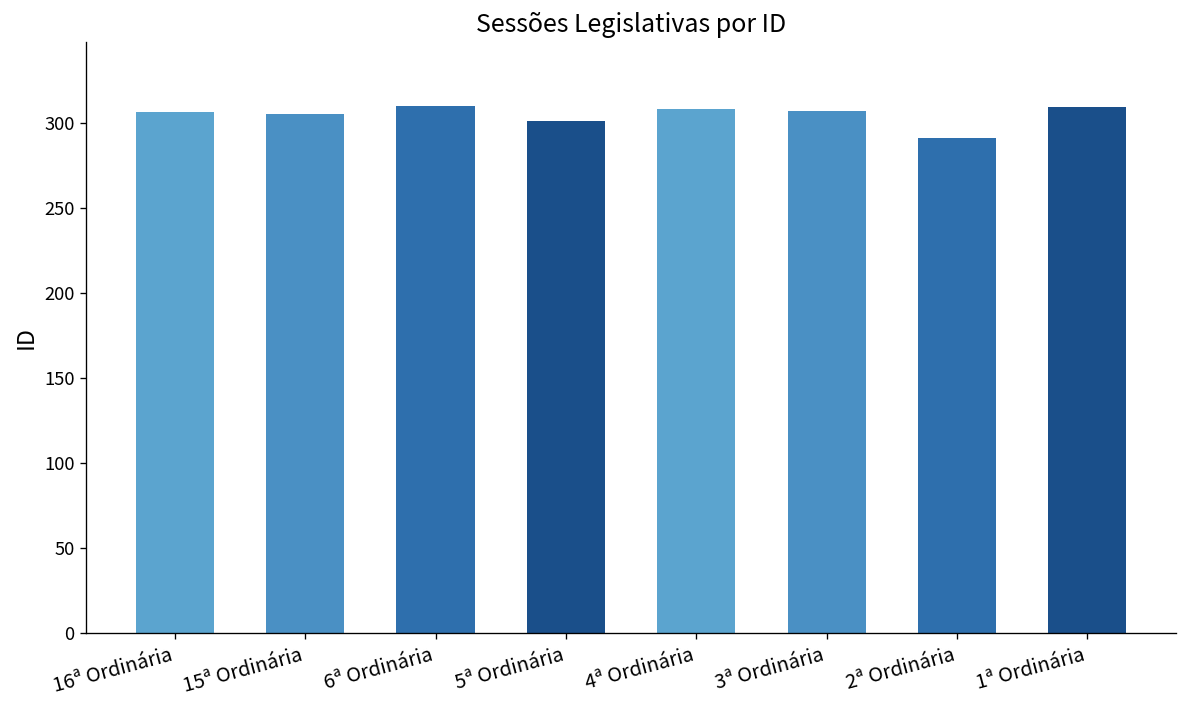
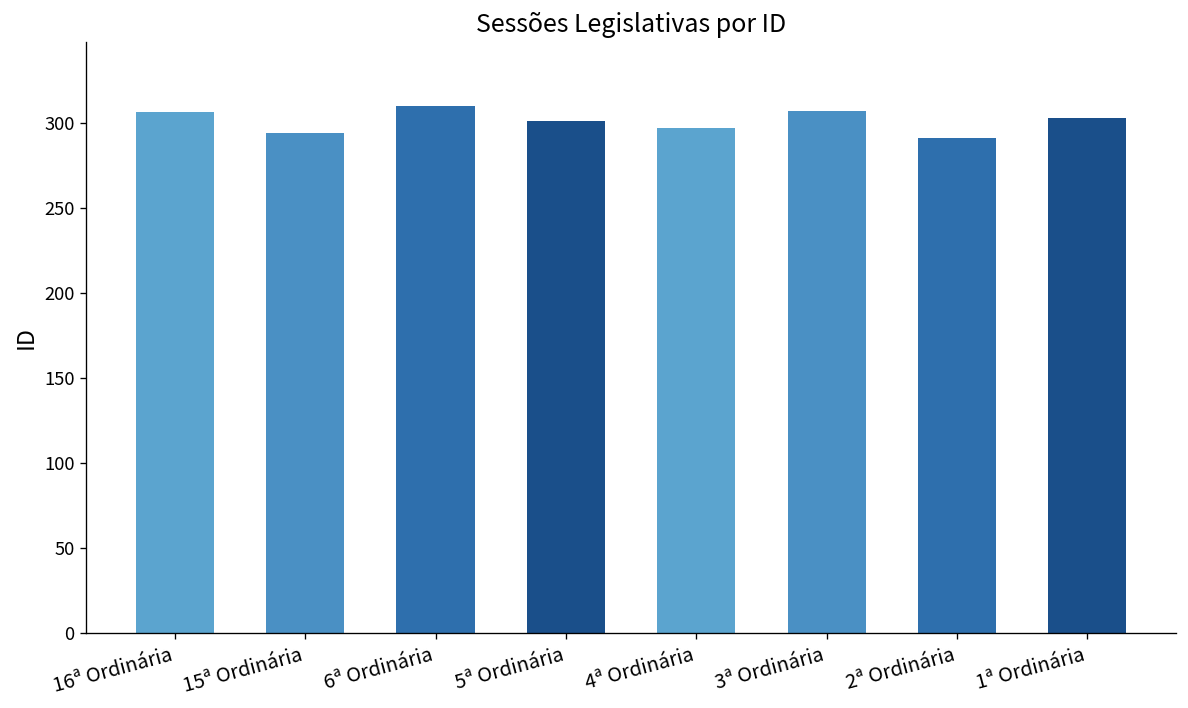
15ª Ordinária: 305 -> 294
4ª Ordinária: 308 -> 297
1ª Ordinária: 309 -> 303
